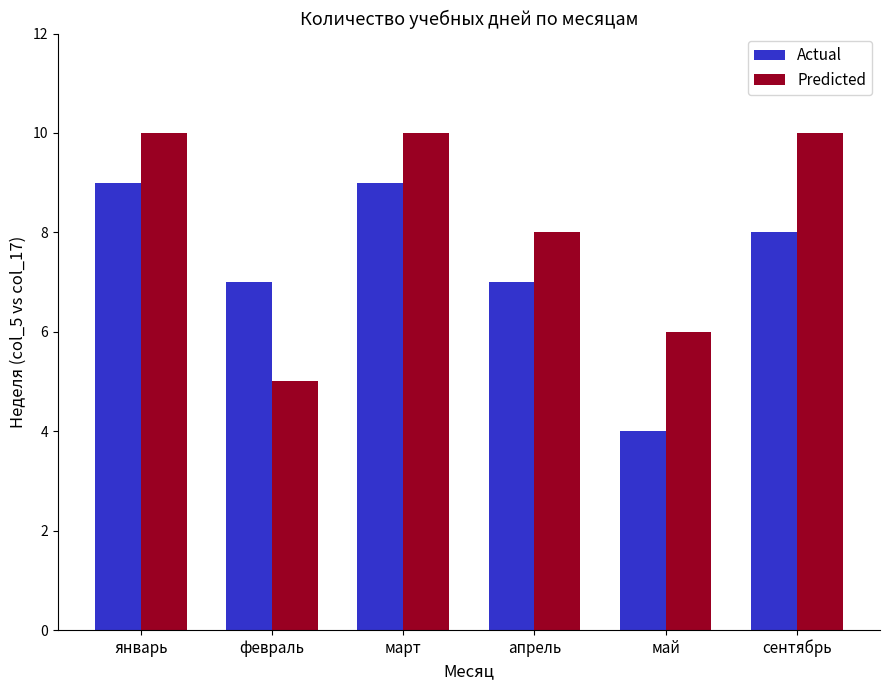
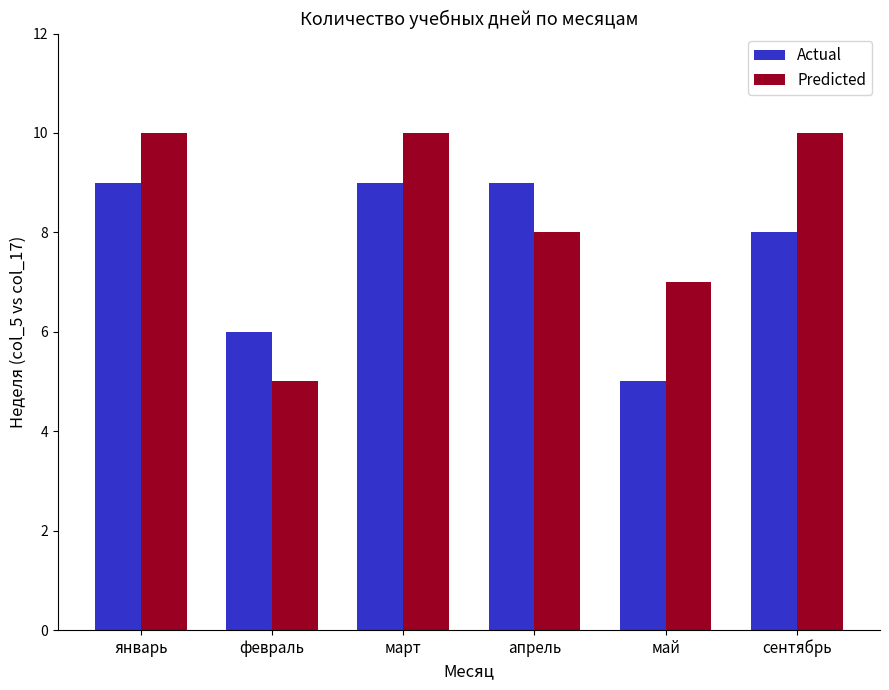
Actual, февраль: 7 -> 6
Actual, апрель: 7 -> 9
Actual, май: 4 -> 5
Predicted, май: 6 -> 7
